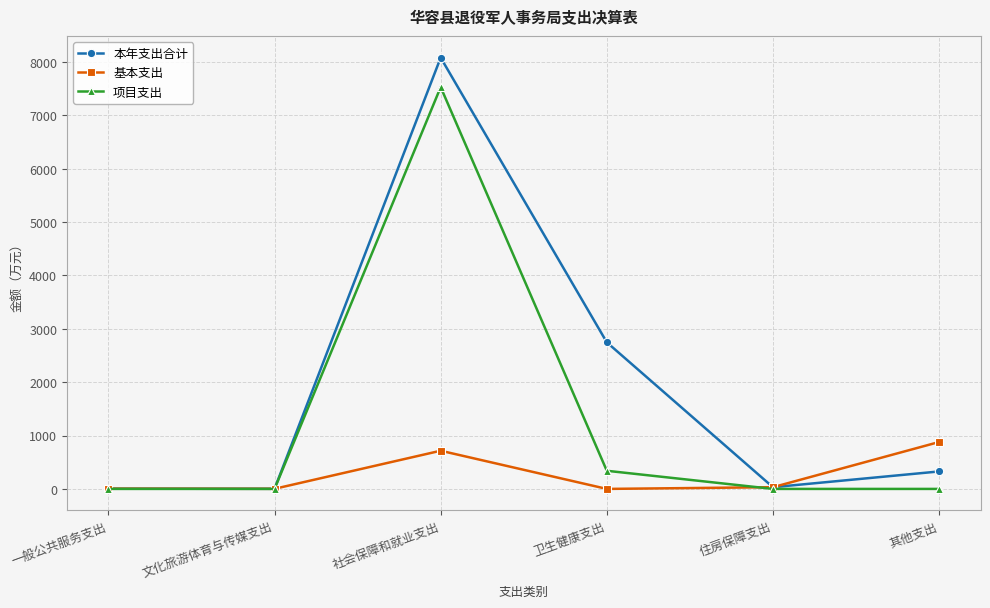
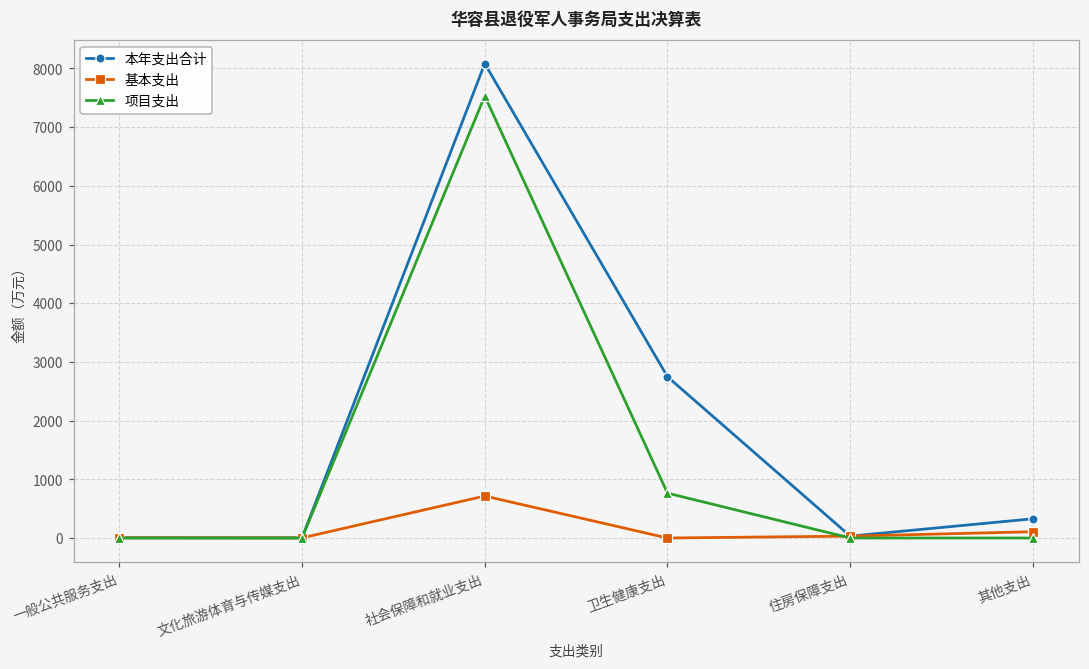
项目支出, 卫生健康支出: 300 -> 800
基本支出, 其他支出: 900 -> 100
